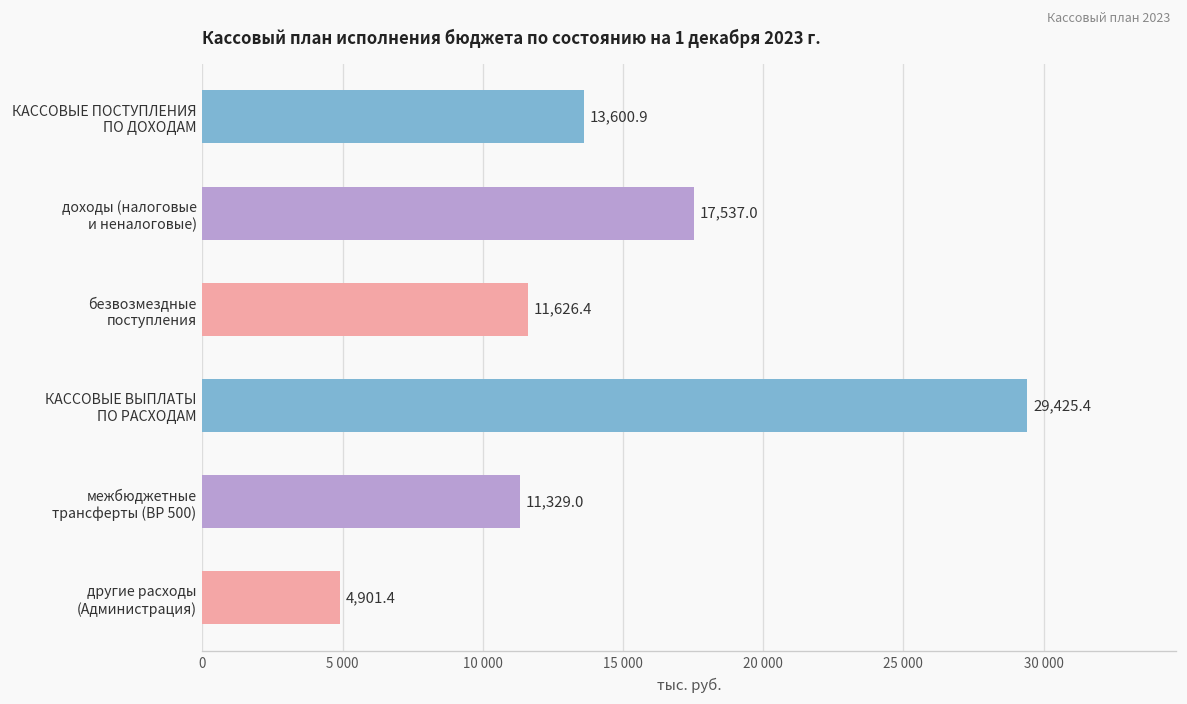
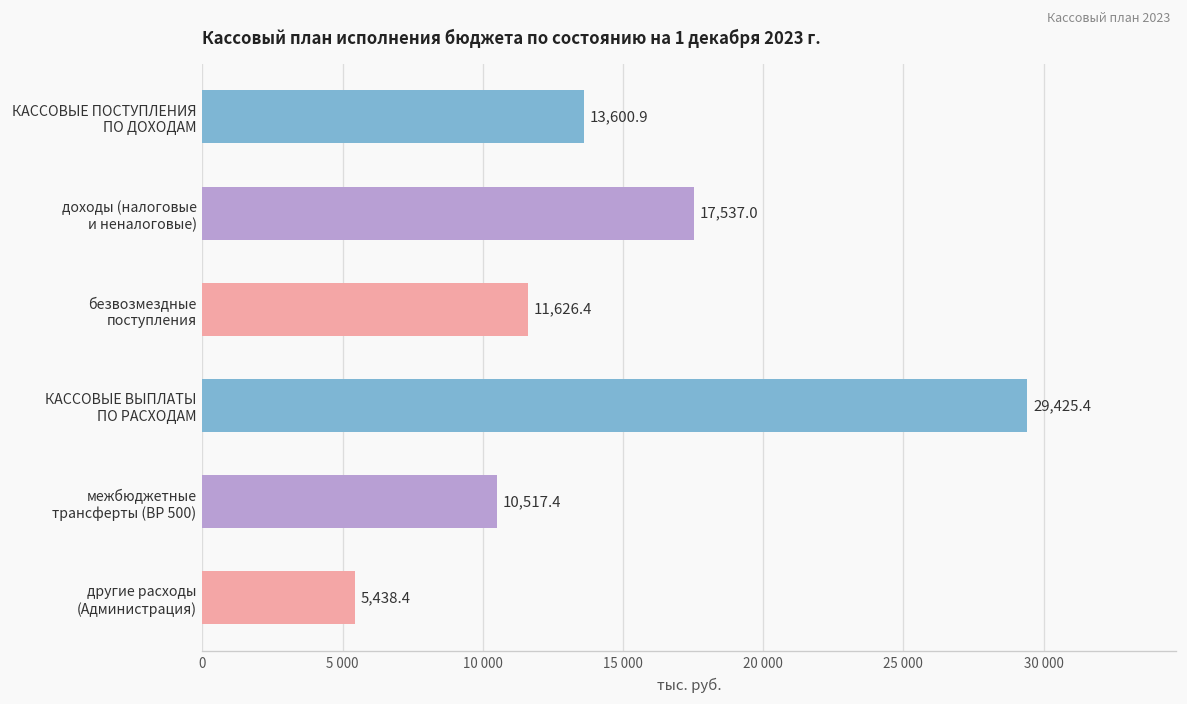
межбюджетные трансферты (ВР 500): 11,329.0 -> 10,517.4
другие расходы (Администрация): 4,901.4 -> 5,438.4
